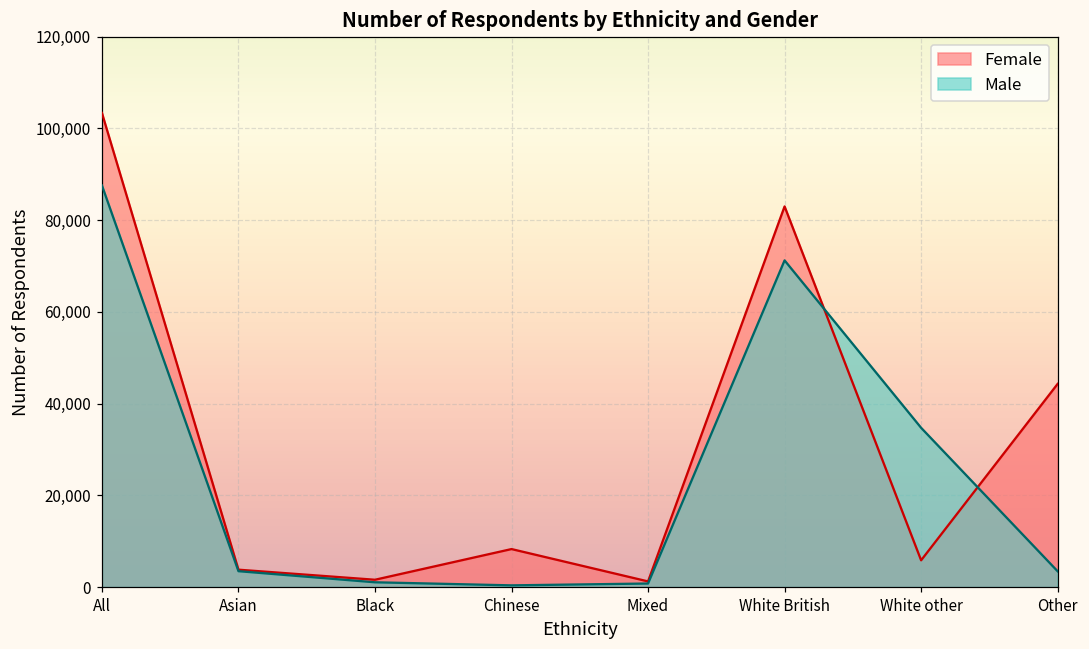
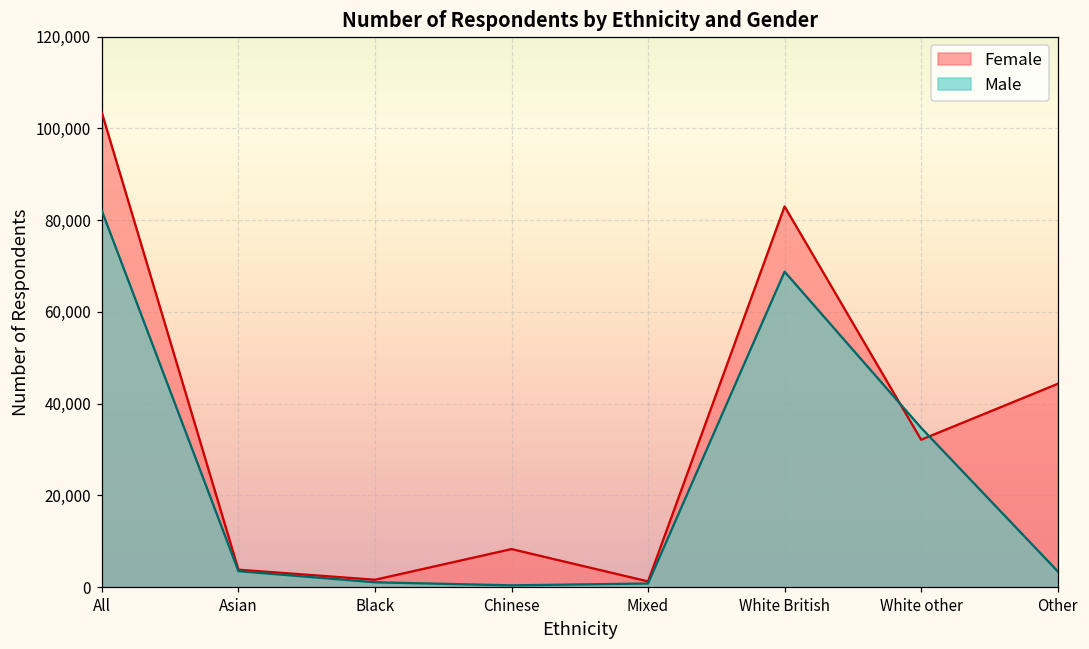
Male, All: 88,000 -> 82,000
Male, White British: 71,000 -> 69,000
Female, White other: 6,000 -> 32,000
